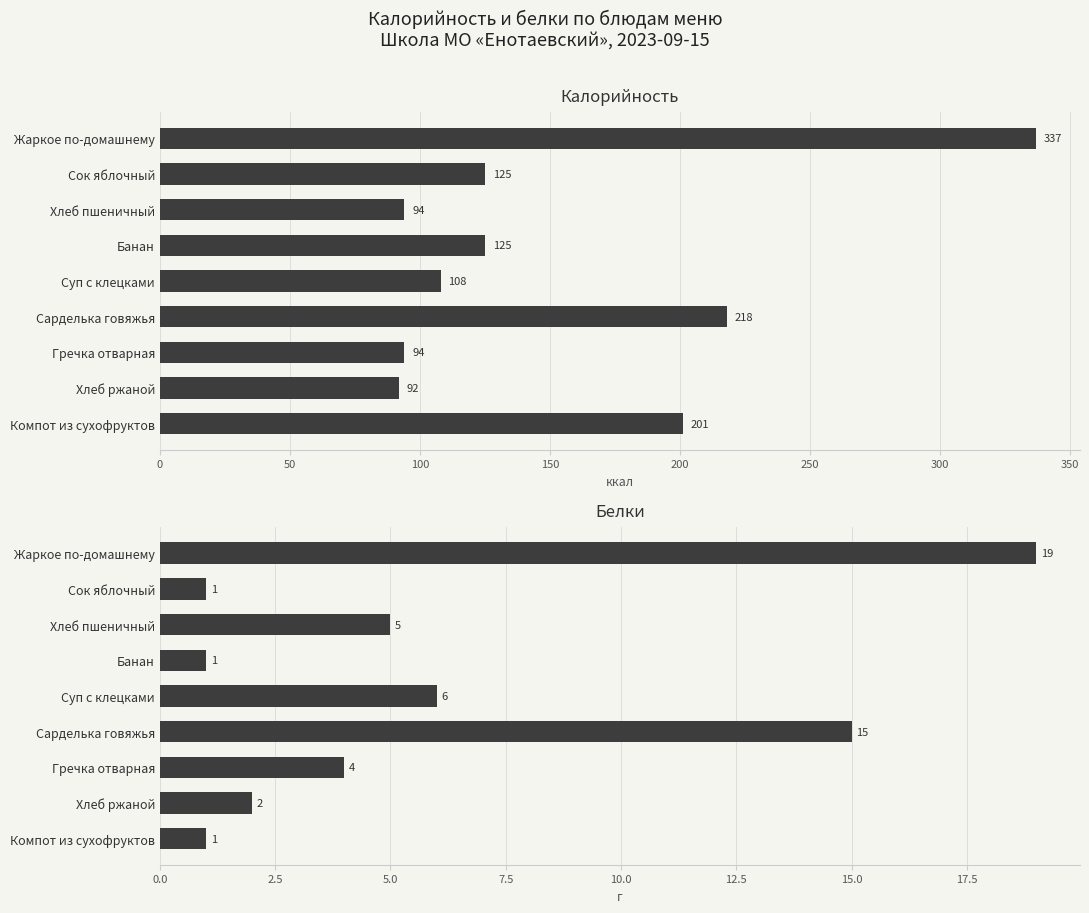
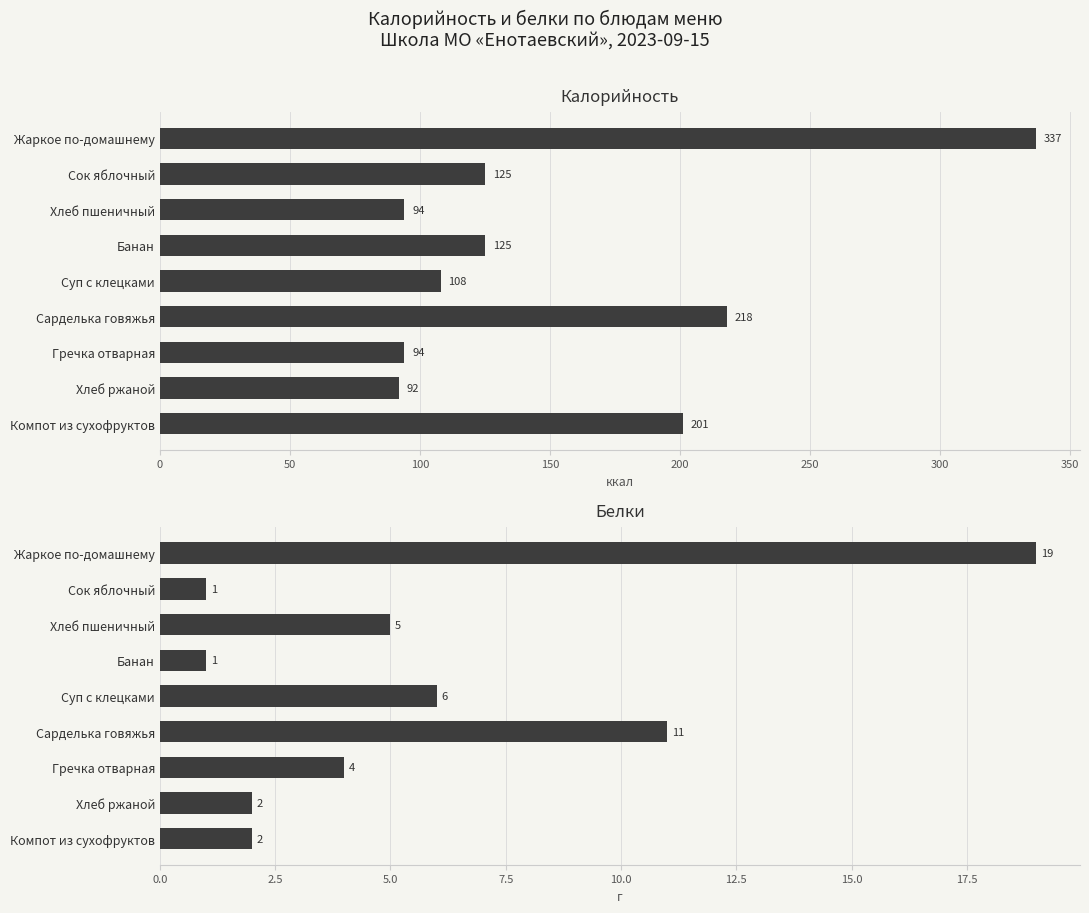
Белки, Сарделька говяжья: 15 -> 11
Белки, Компот из сухофруктов: 1 -> 2
